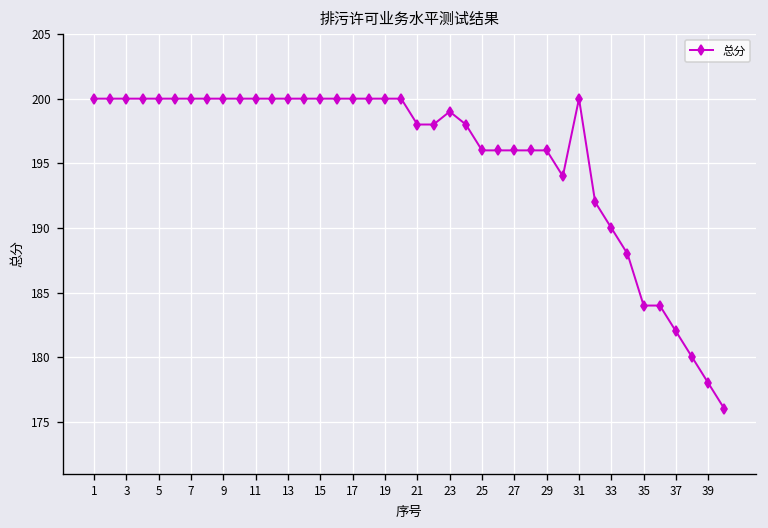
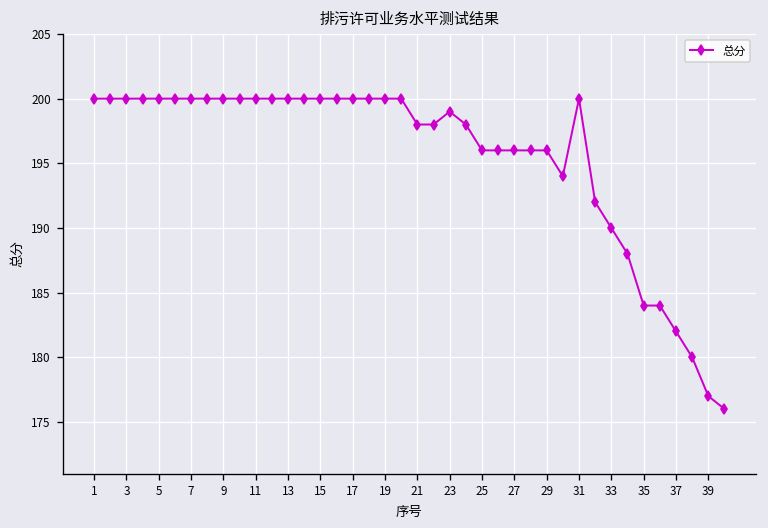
39: 178 -> 177
